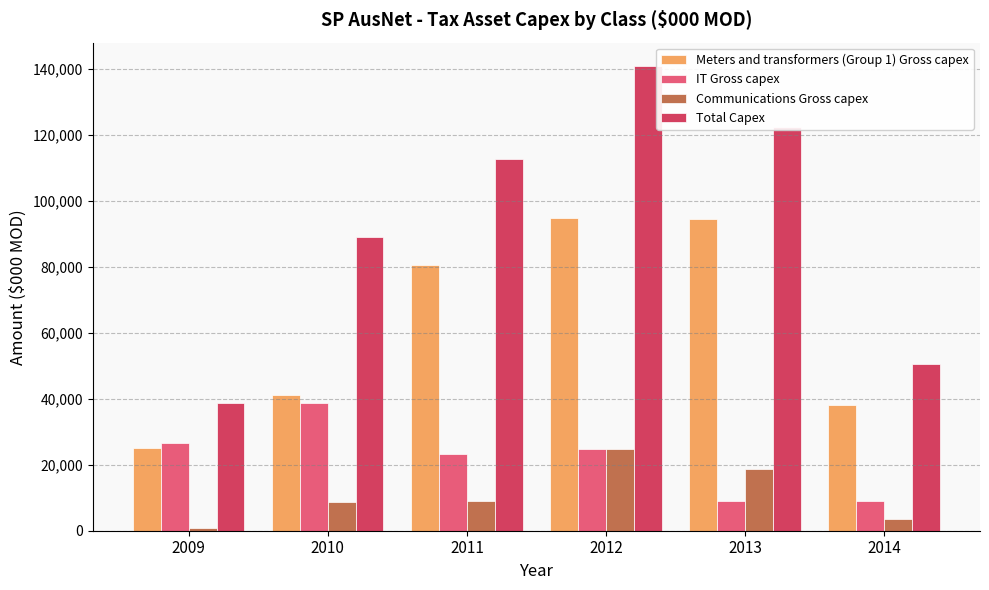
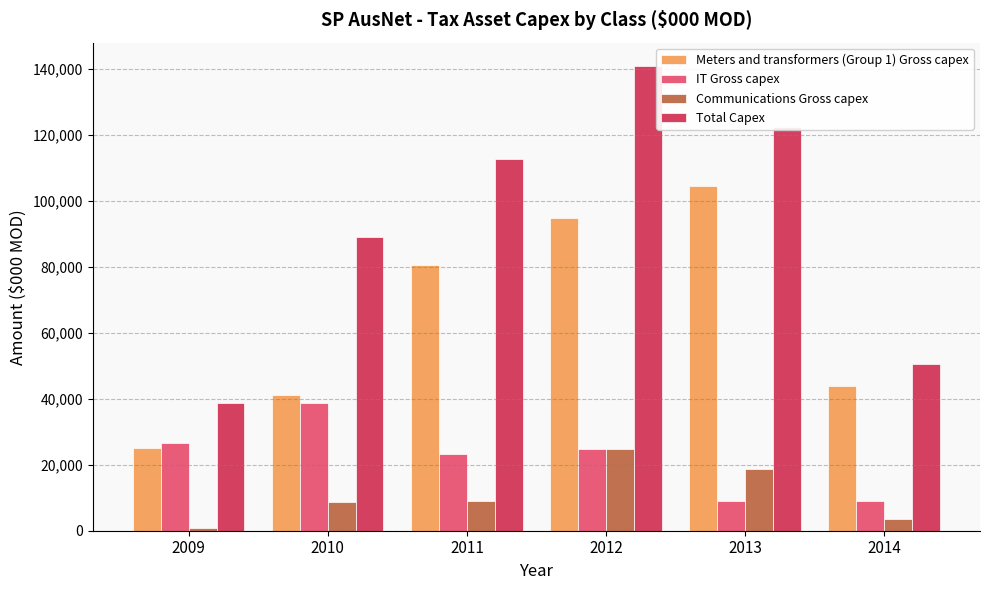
Meters and transformers (Group 1) Gross capex, 2013: 95,000 -> 104,000
Meters and transformers (Group 1) Gross capex, 2014: 38,000 -> 44,000
